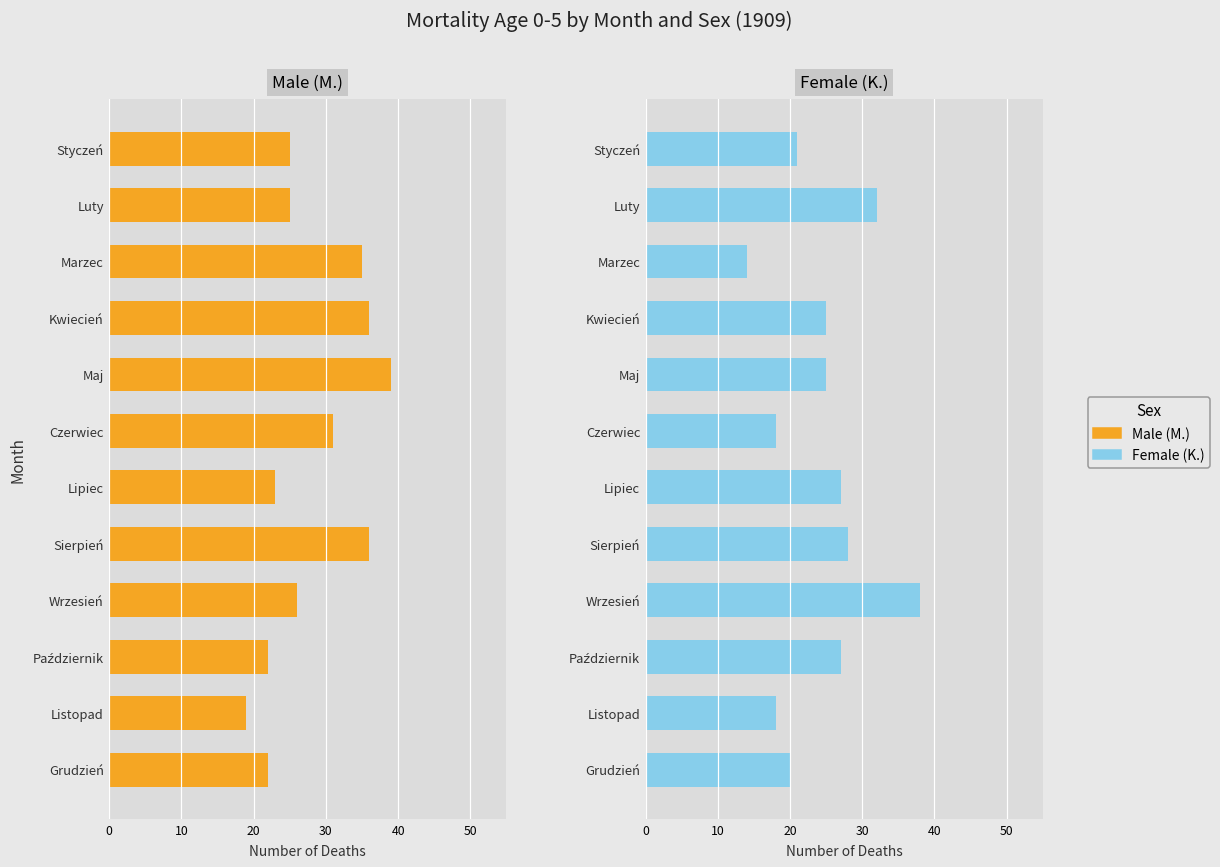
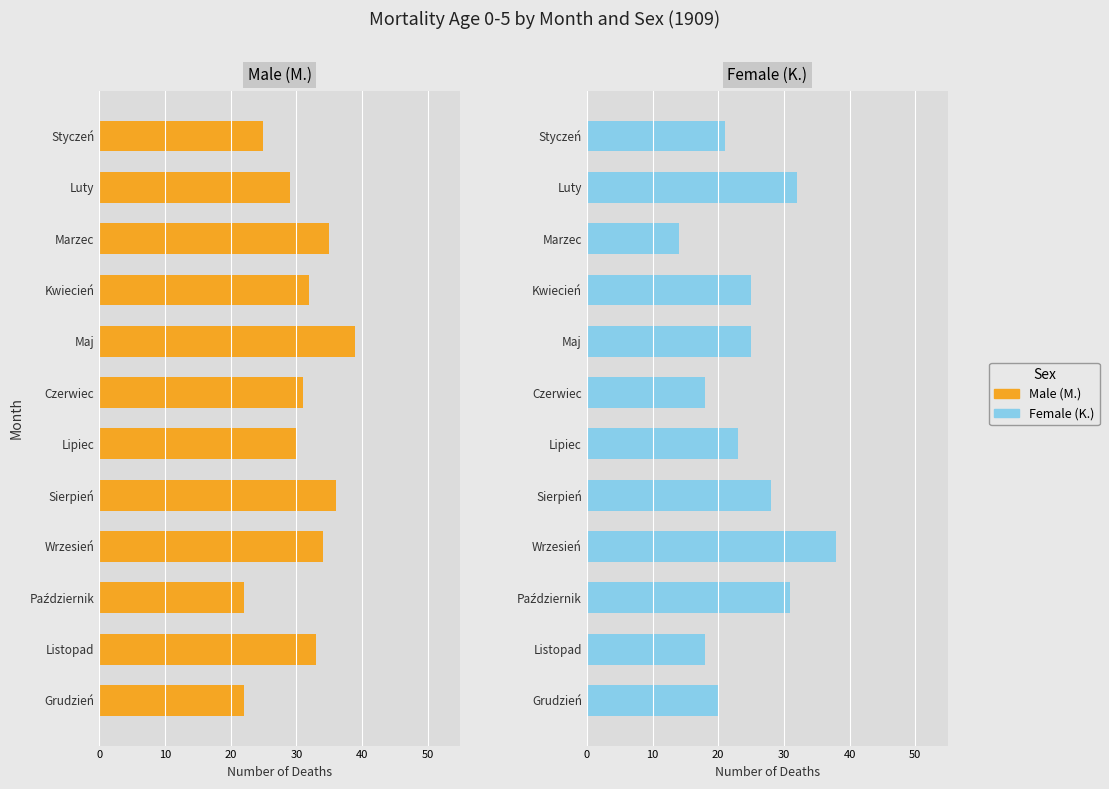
Male (M.), Luty: 25 -> 29
Male (M.), Kwiecień: 36 -> 32
Male (M.), Lipiec: 23 -> 30
Male (M.), Wrzesień: 26 -> 34
Male (M.), Listopad: 19 -> 33
Female (K.), Lipiec: 27 -> 23
Female (K.), Październik: 27 -> 31
